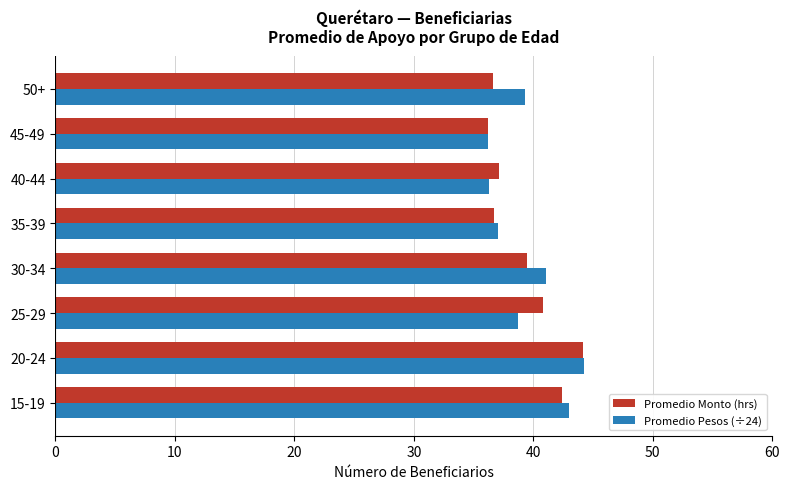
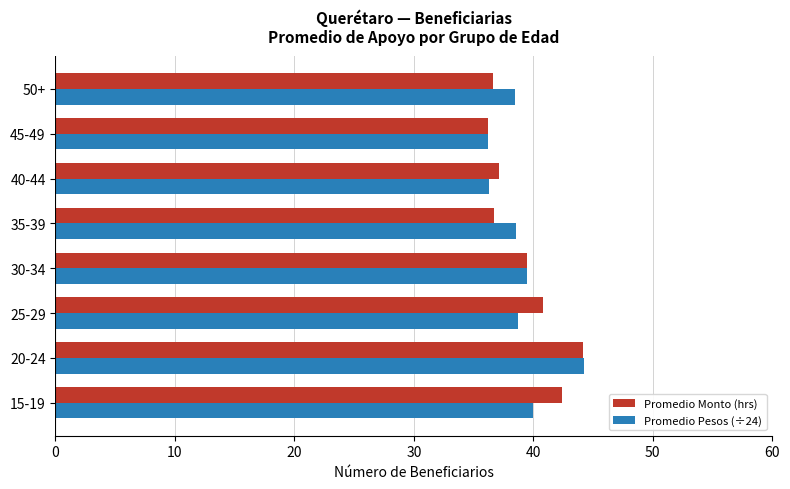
Promedio Pesos (÷24), 50+: 39.3 -> 38.5
Promedio Pesos (÷24), 35-39: 37.1 -> 38.6
Promedio Pesos (÷24), 30-34: 41.0 -> 39.5
Promedio Pesos (÷24), 15-19: 43.0 -> 40.0
